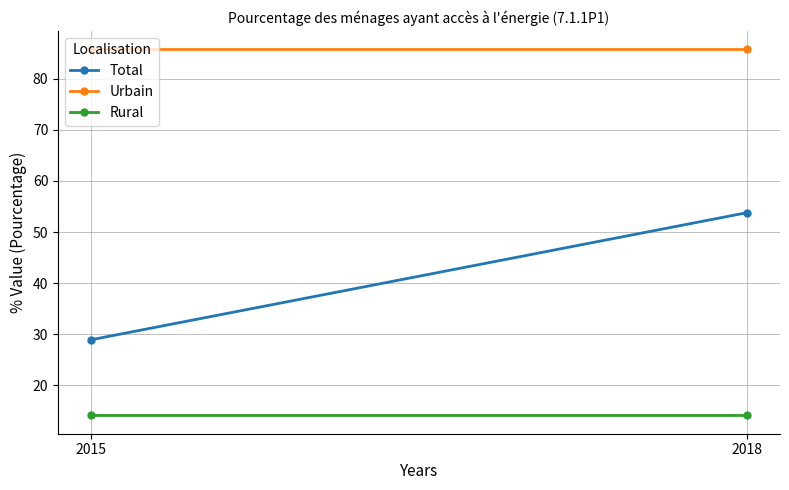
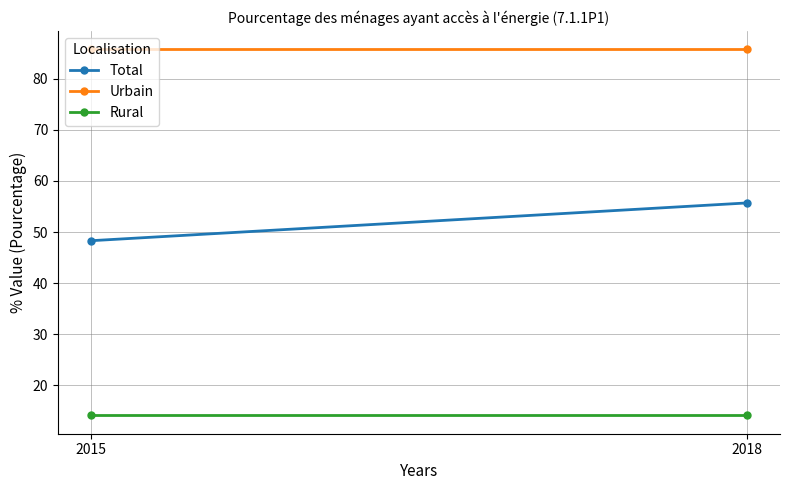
Total, 2015: 29 -> 48
Total, 2018: 54 -> 56
